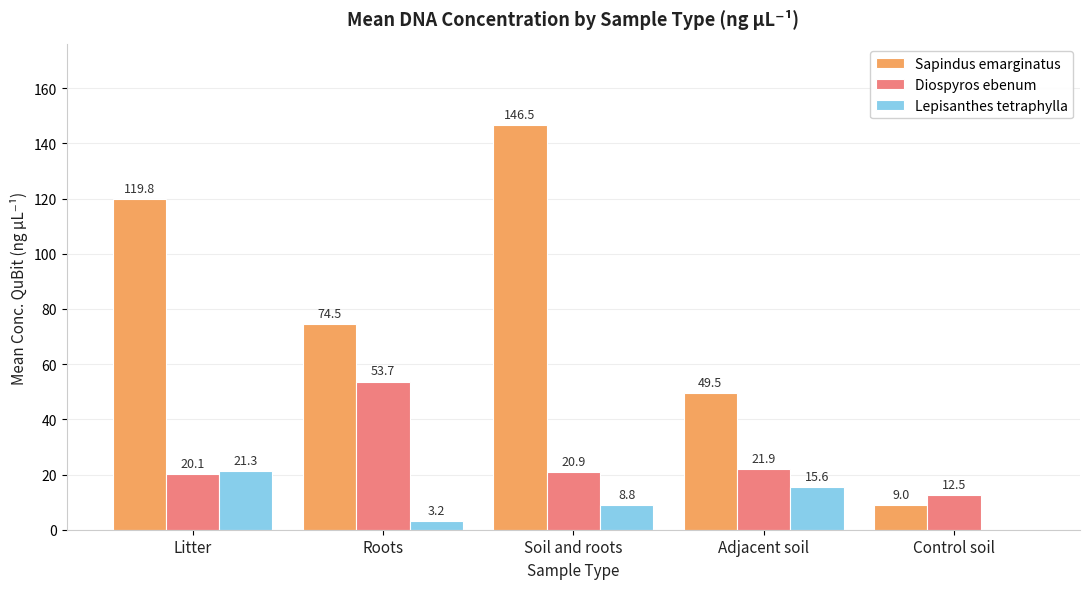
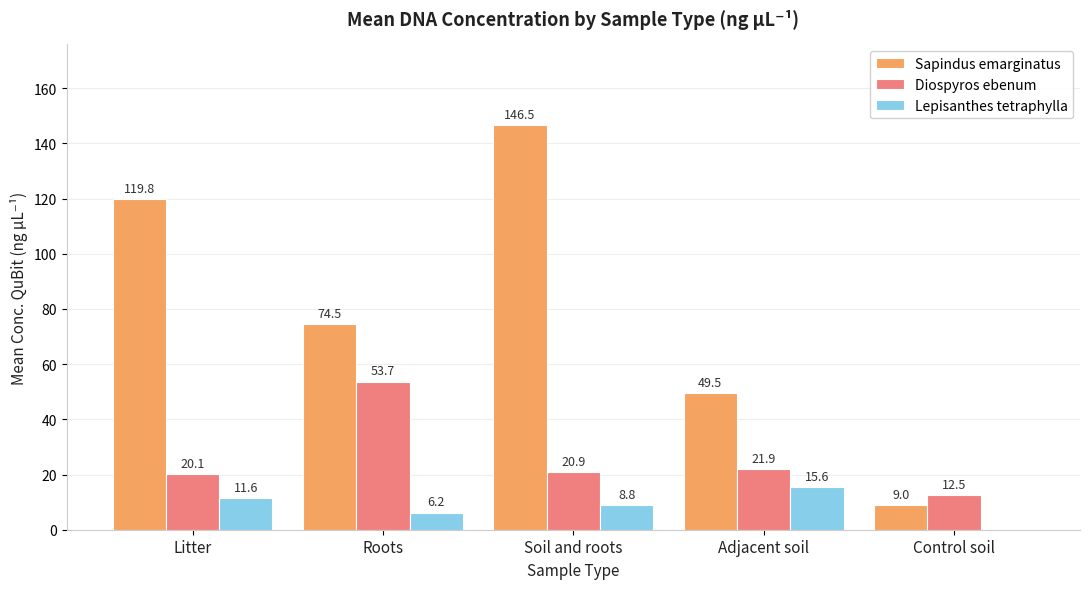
Lepisanthes tetraphylla, Litter: 21.3 -> 11.6
Lepisanthes tetraphylla, Roots: 3.2 -> 6.2
